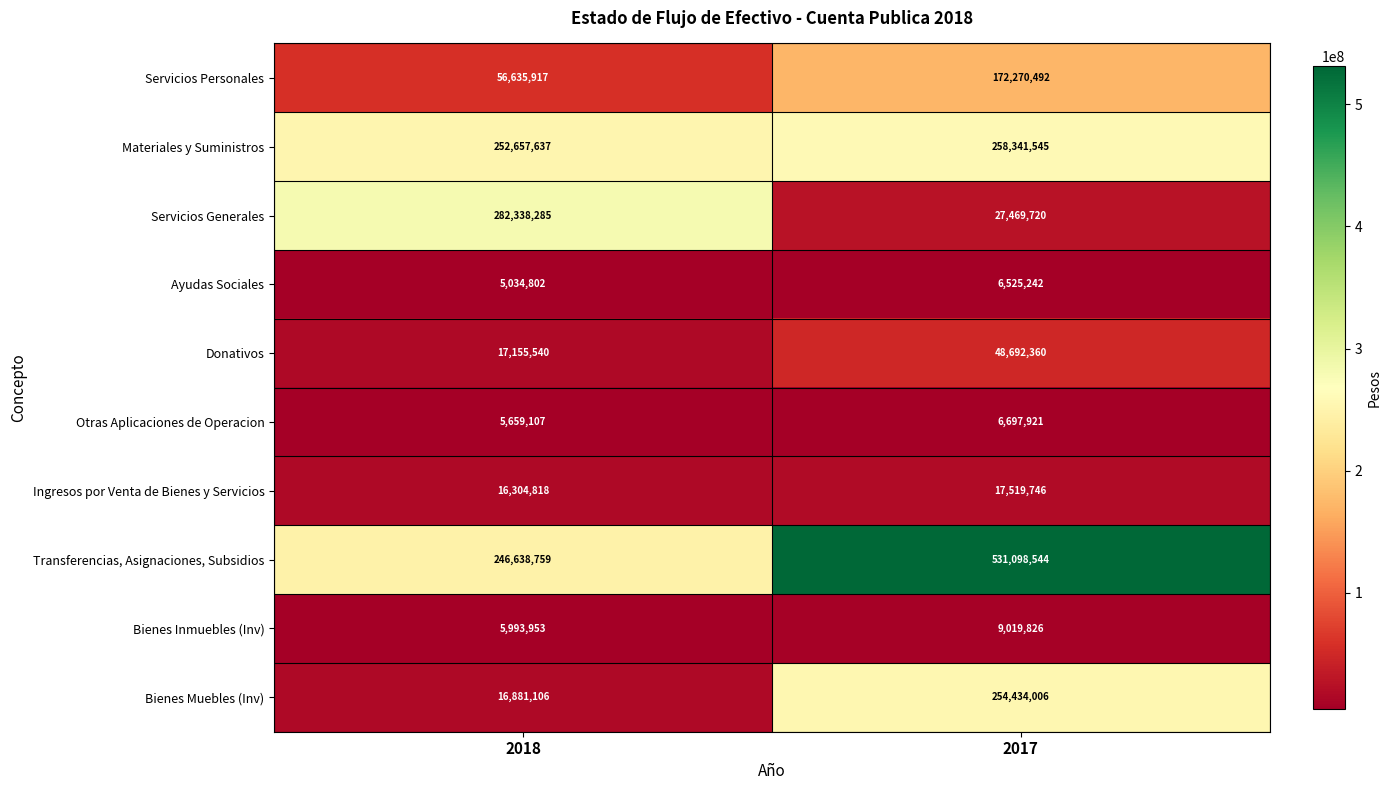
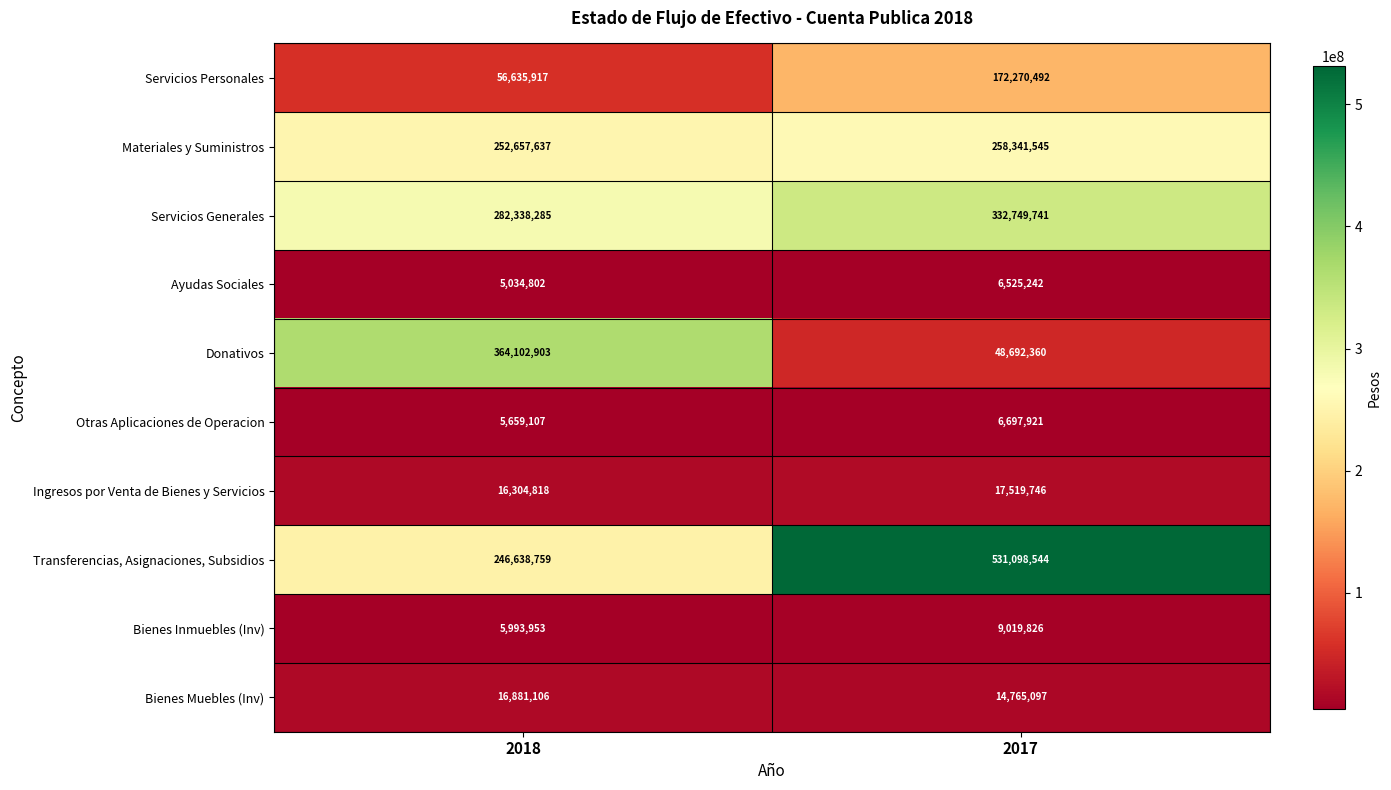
Servicios Generales, 2017: 27,469,720 -> 332,749,741
Donativos, 2018: 17,155,540 -> 364,102,903
Bienes Muebles (Inv), 2017: 254,434,006 -> 14,765,097
